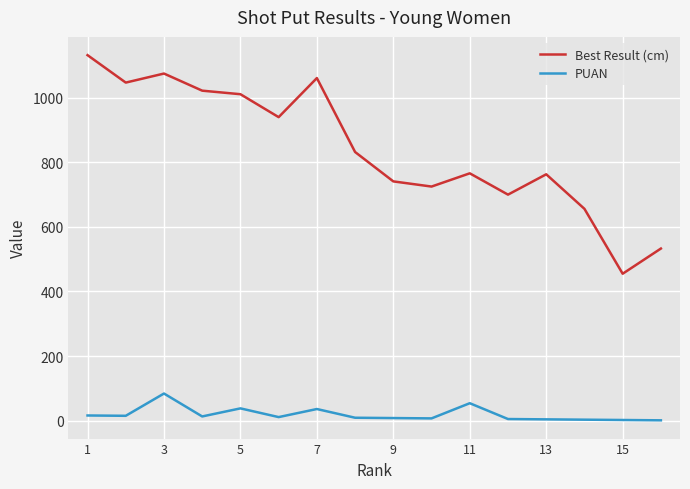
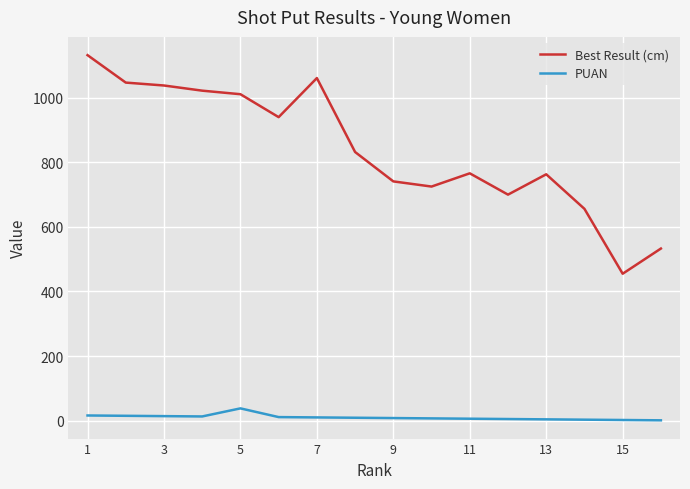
Best Result (cm), 3: 1080 -> 1040
PUAN, 3: 80 -> 10
PUAN, 7: 40 -> 10
PUAN, 11: 50 -> 10
